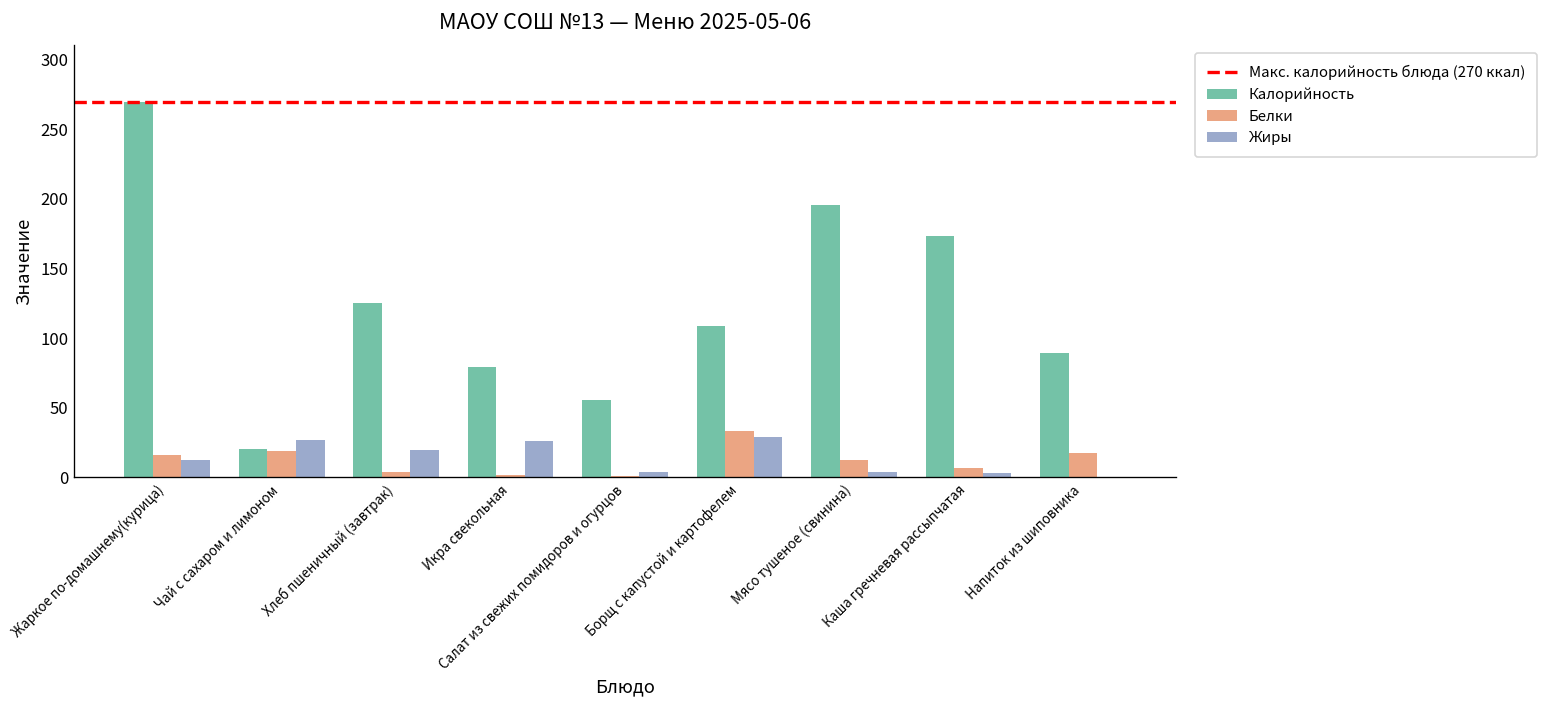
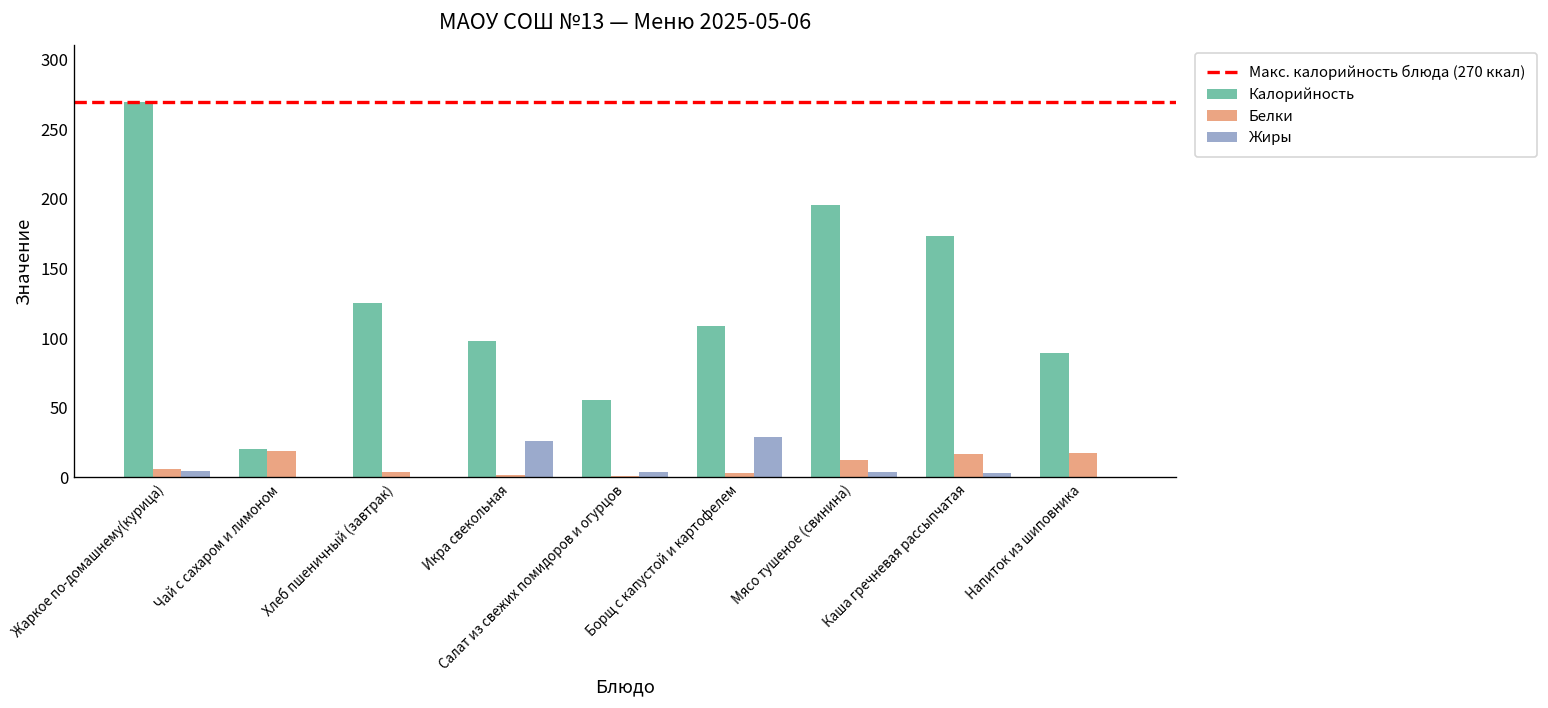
Белки, Жаркое по-домашнему(курица): 16 -> 6
Жиры, Жаркое по-домашнему(курица): 12 -> 5
Жиры, Чай с сахаром и лимоном: 27 -> 0
Жиры, Хлеб пшеничный (завтрак): 20 -> 1
Калорийность, Икра свекольная: 79 -> 98
Белки, Борщ с капустой и картофелем: 33 -> 3
Белки, Каша гречневая рассыпчатая: 7 -> 17
